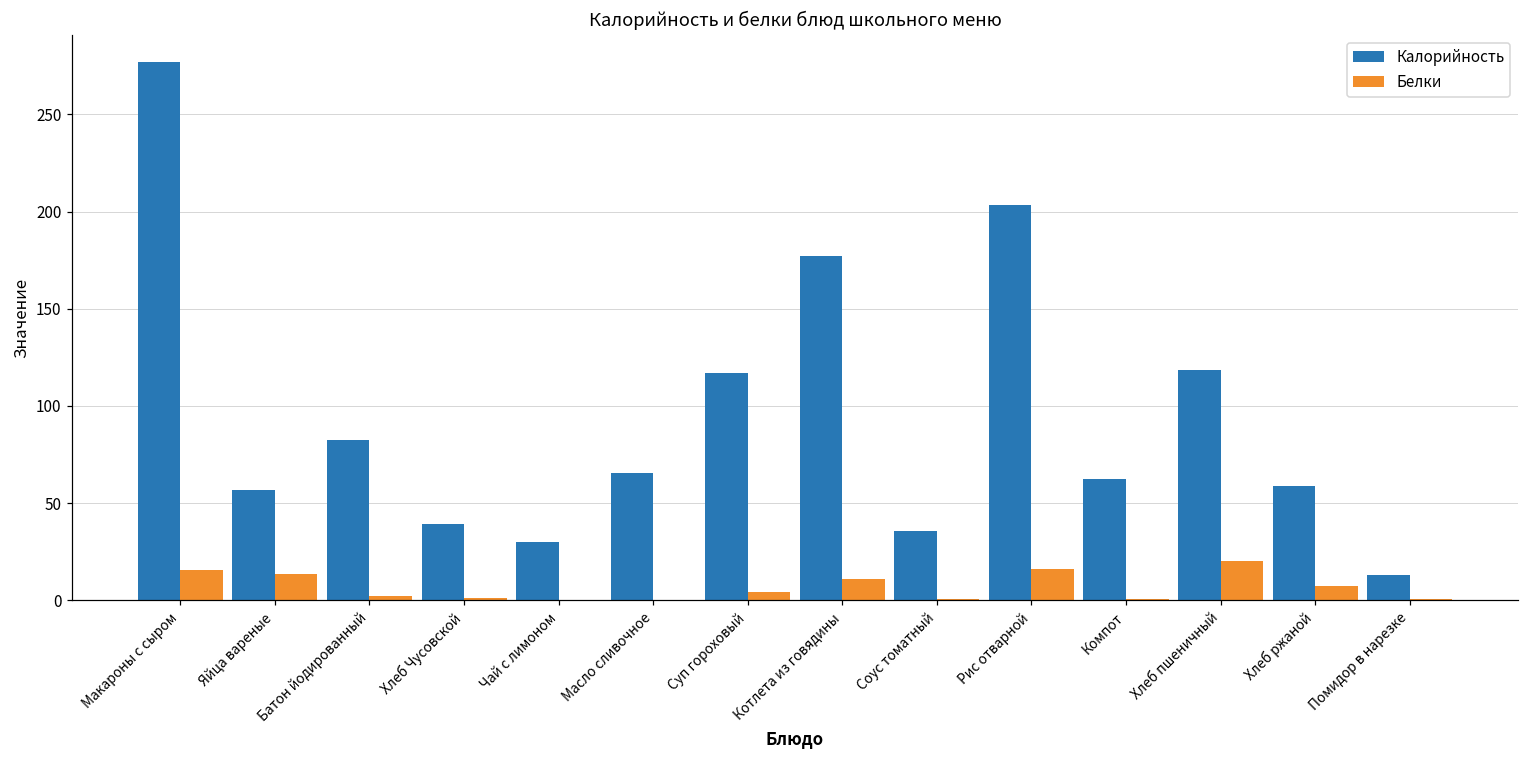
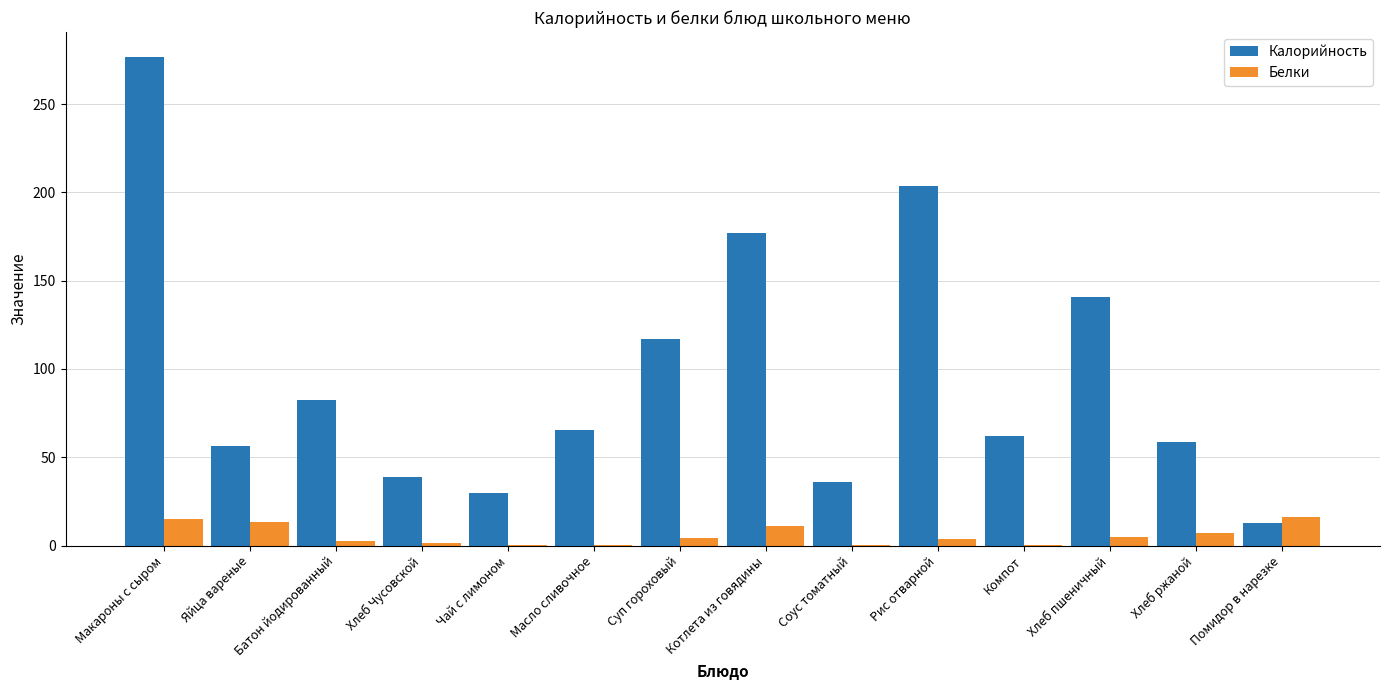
Белки, Рис отварной: 16 -> 4
Калорийность, Хлеб пшеничный: 119 -> 141
Белки, Хлеб пшеничный: 20 -> 5
Белки, Помидор в нарезке: 1 -> 16
